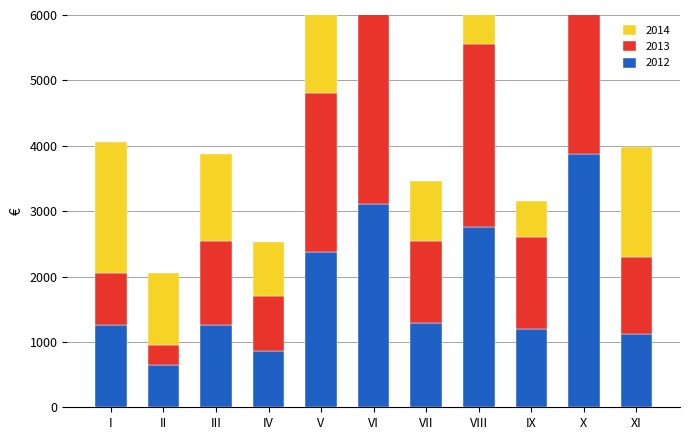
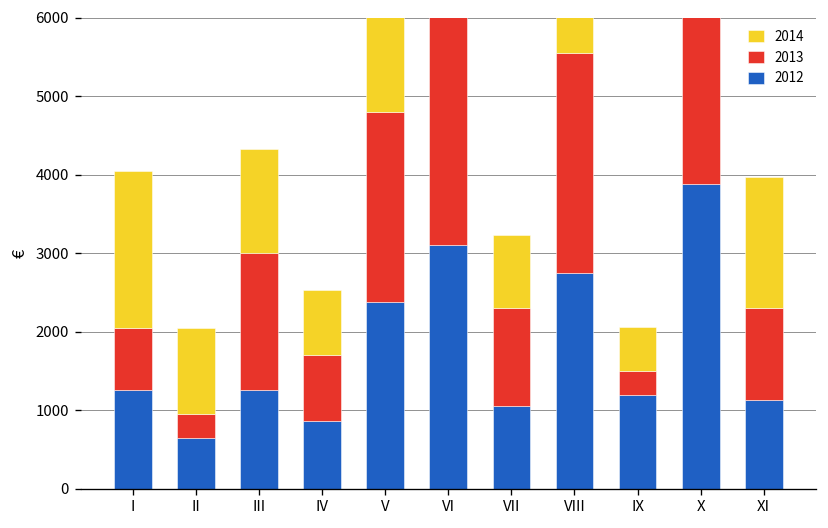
2013, III: 1300 -> 1700
2012, VII: 1300 -> 1100
2013, IX: 1400 -> 300
